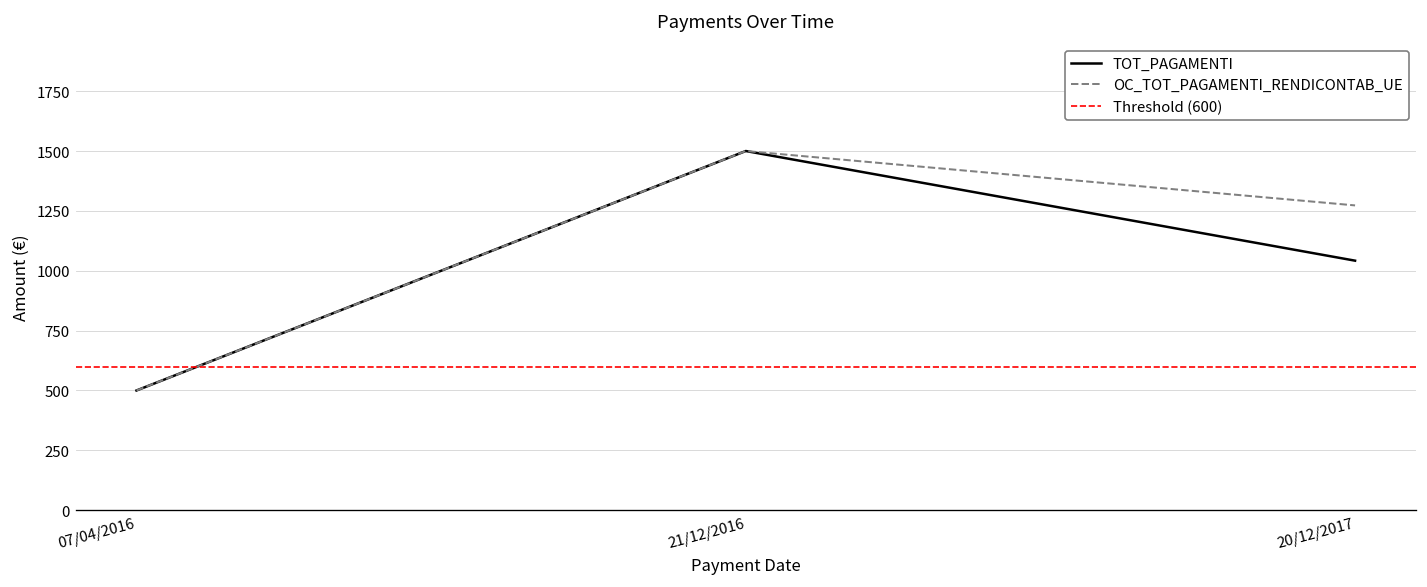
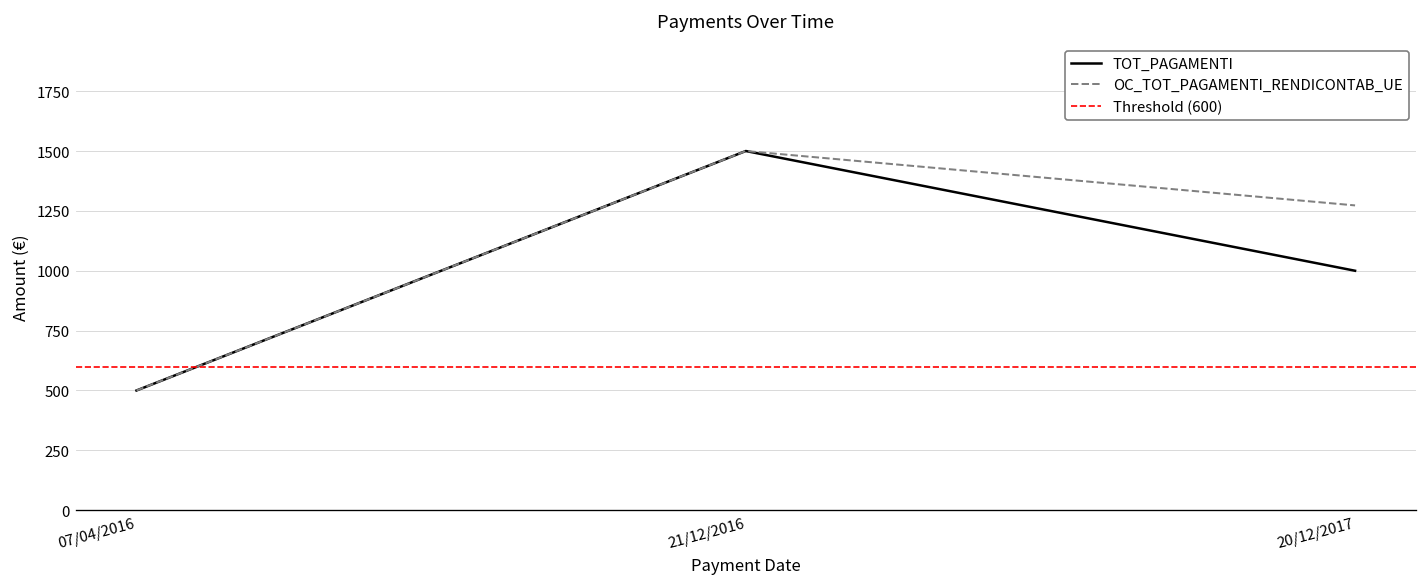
TOT_PAGAMENTI, 20/12/2017: 1040 -> 1000
